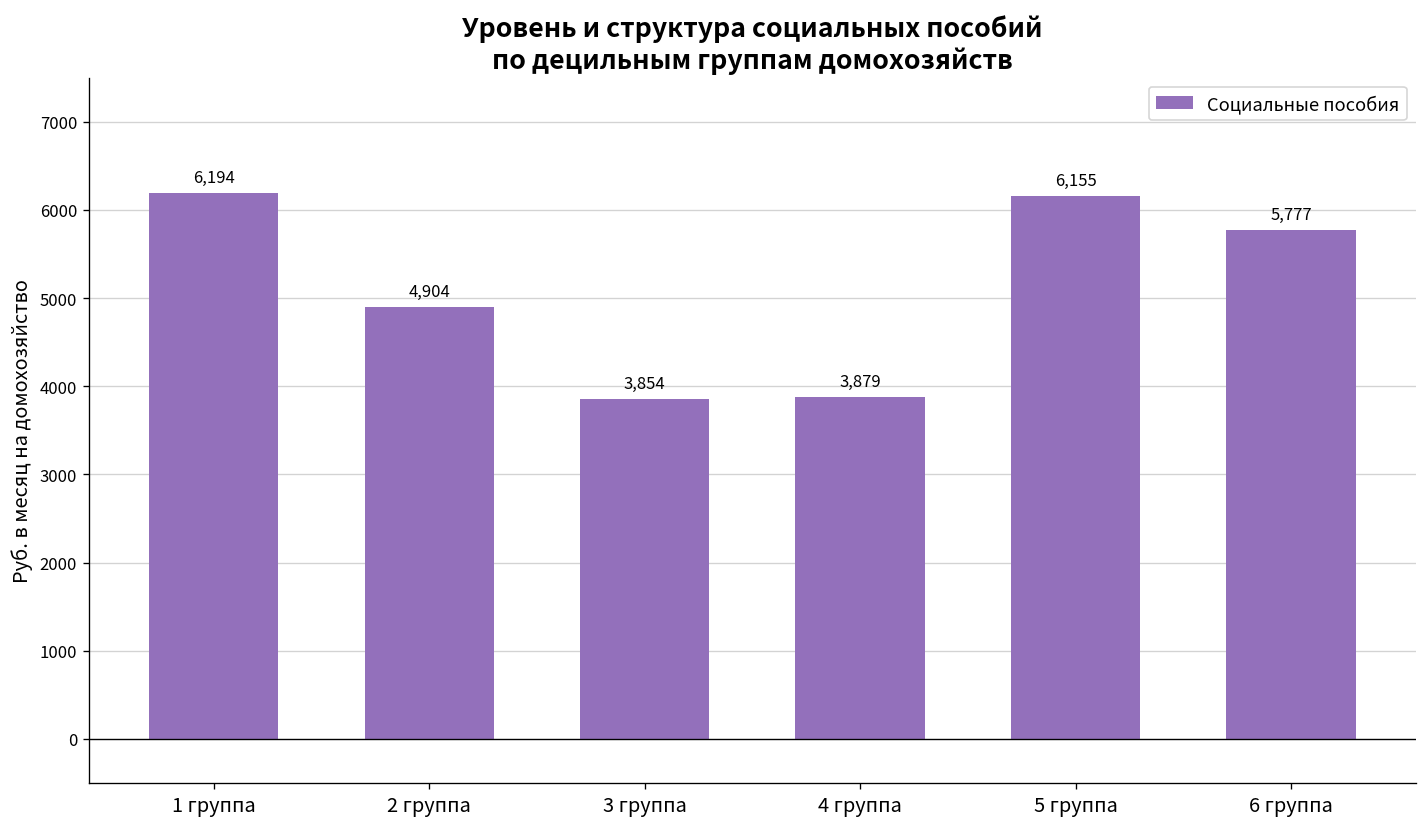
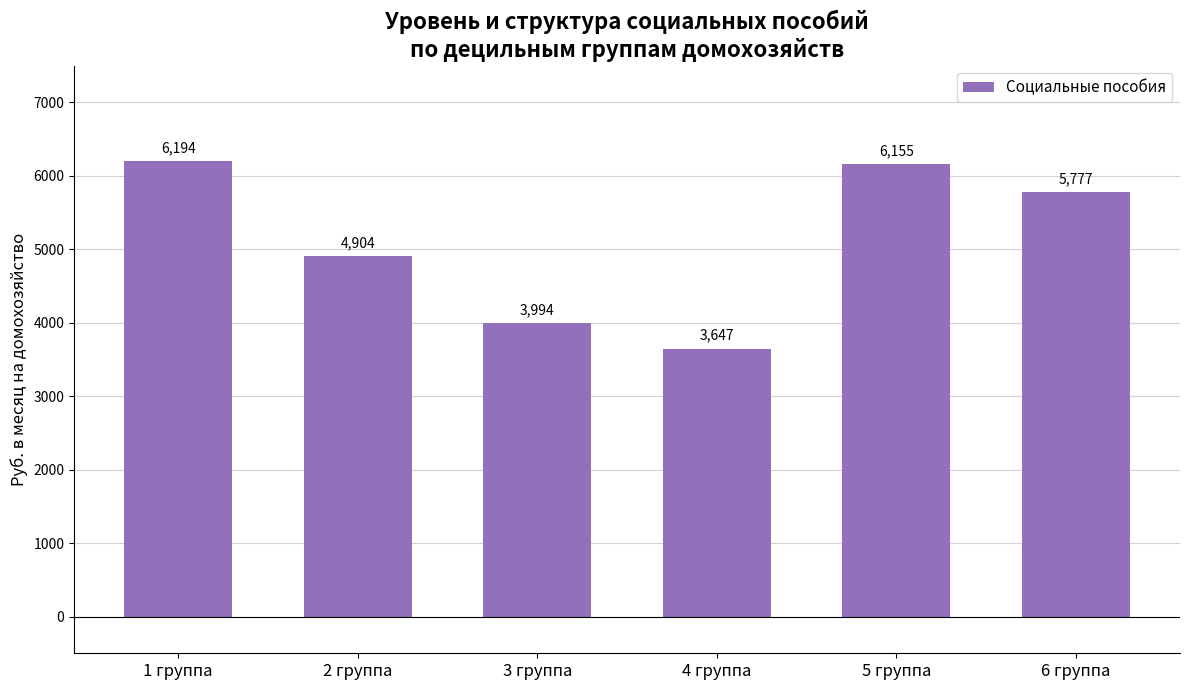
3 группа: 3,854 -> 3,994
4 группа: 3,879 -> 3,647
